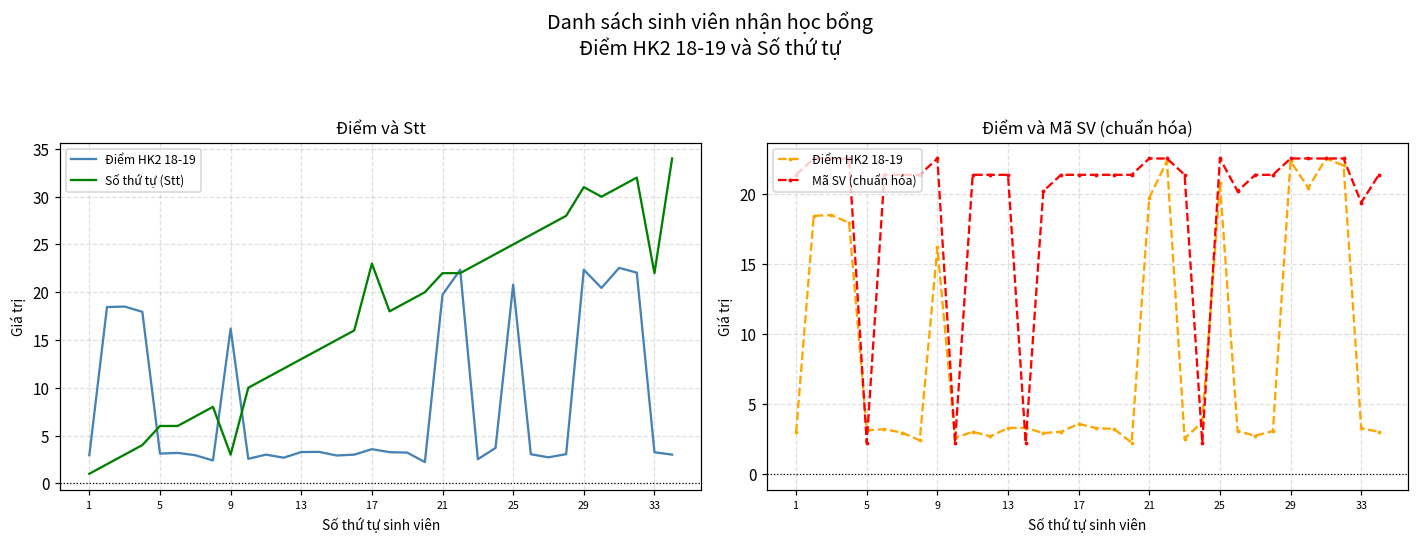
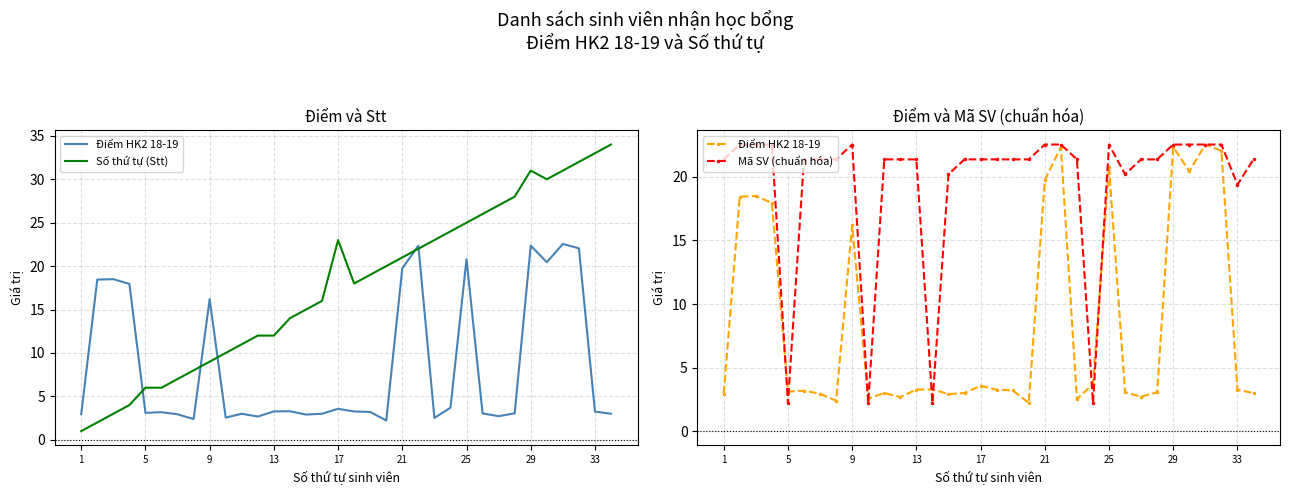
Điểm và Stt, Số thứ tự (Stt), 9: 3 -> 9
Điểm và Stt, Số thứ tự (Stt), 13: 13 -> 12
Điểm và Stt, Số thứ tự (Stt), 21: 22 -> 21
Điểm và Stt, Số thứ tự (Stt), 33: 22 -> 33
